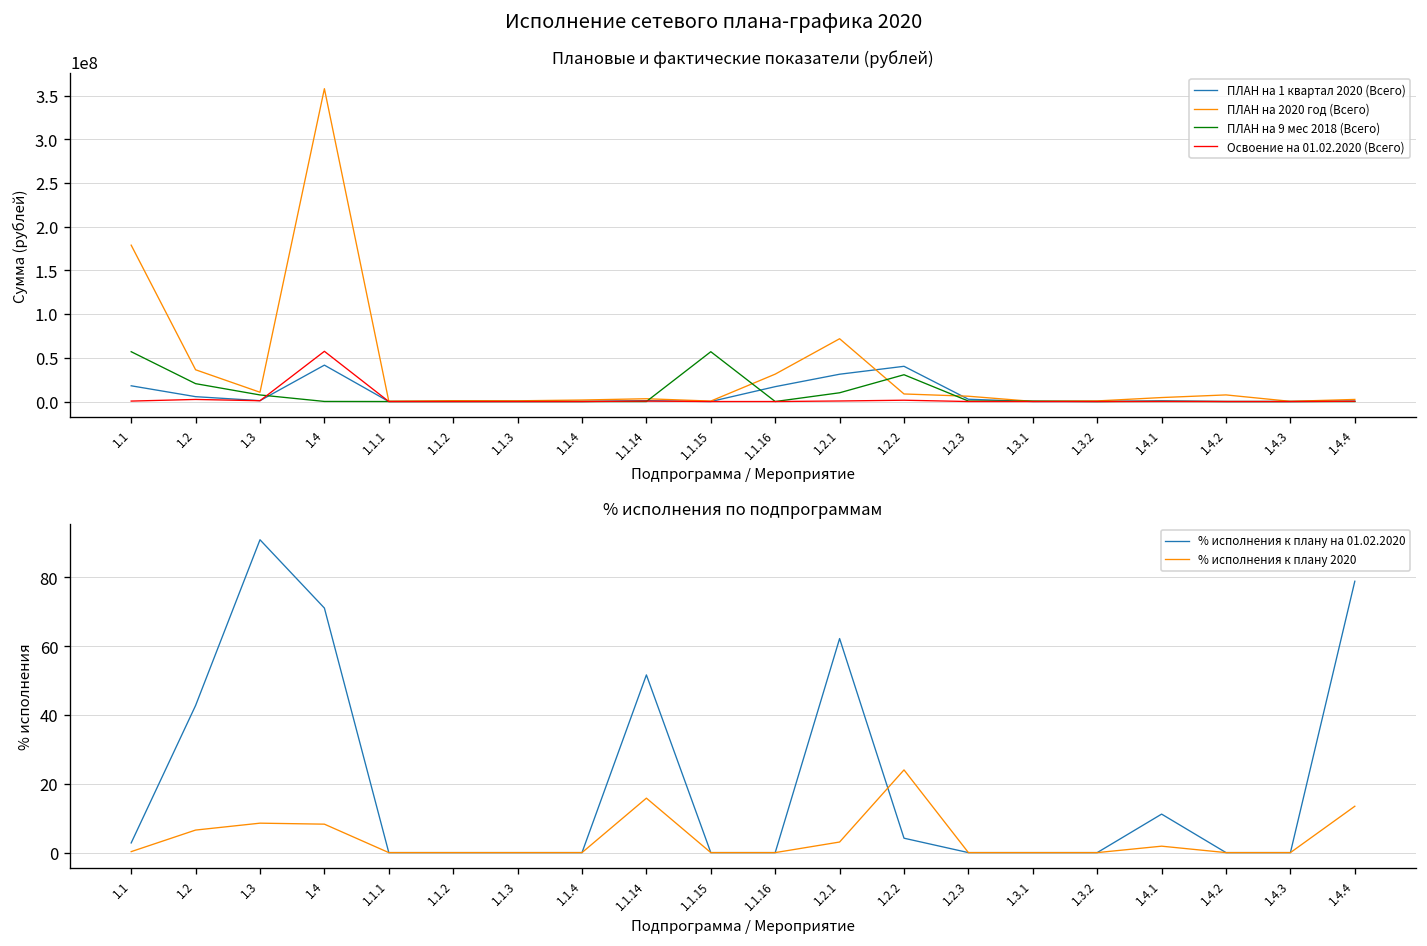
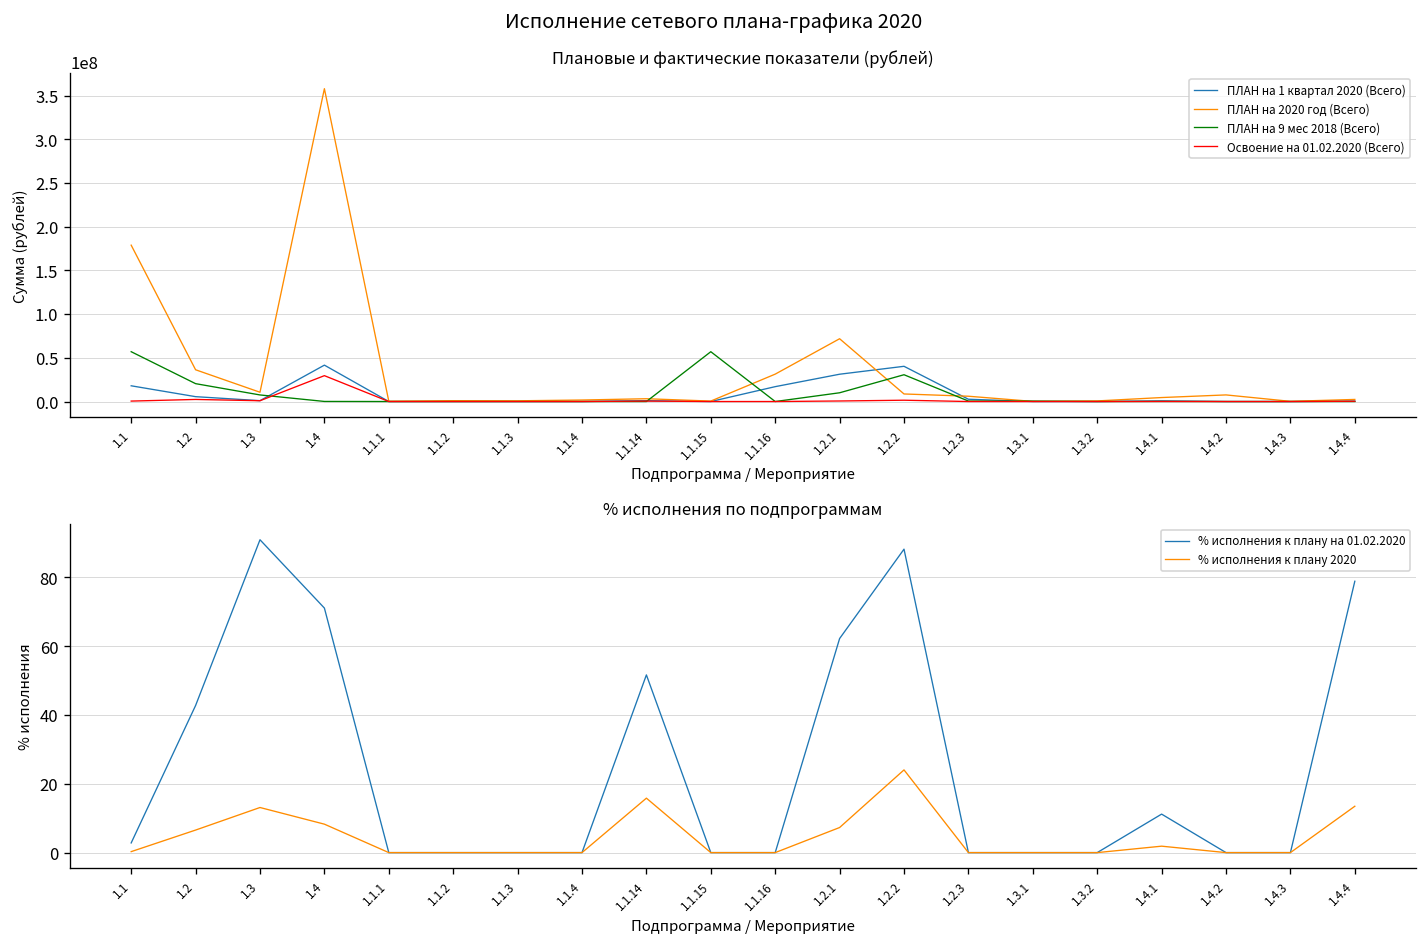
Плановые и фактические показатели (рублей), Освоение на 01.02.2020 (Всего), 1.4: 60000000 -> 30000000
% исполнения по подпрограммам, % исполнения к плану 2020, 1.3: 9 -> 13
% исполнения по подпрограммам, % исполнения к плану 2020, 1.2.1: 3 -> 7
% исполнения по подпрограммам, % исполнения к плану на 01.02.2020, 1.2.2: 4 -> 88
